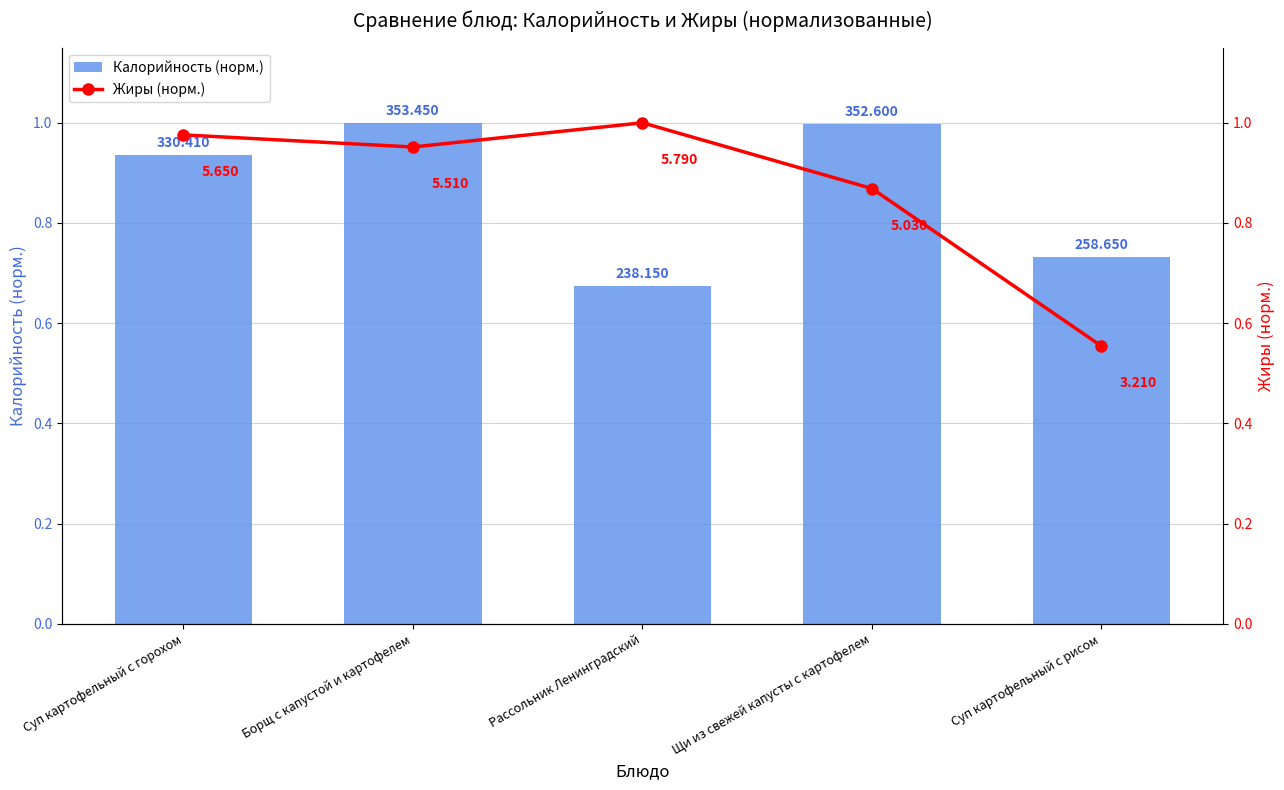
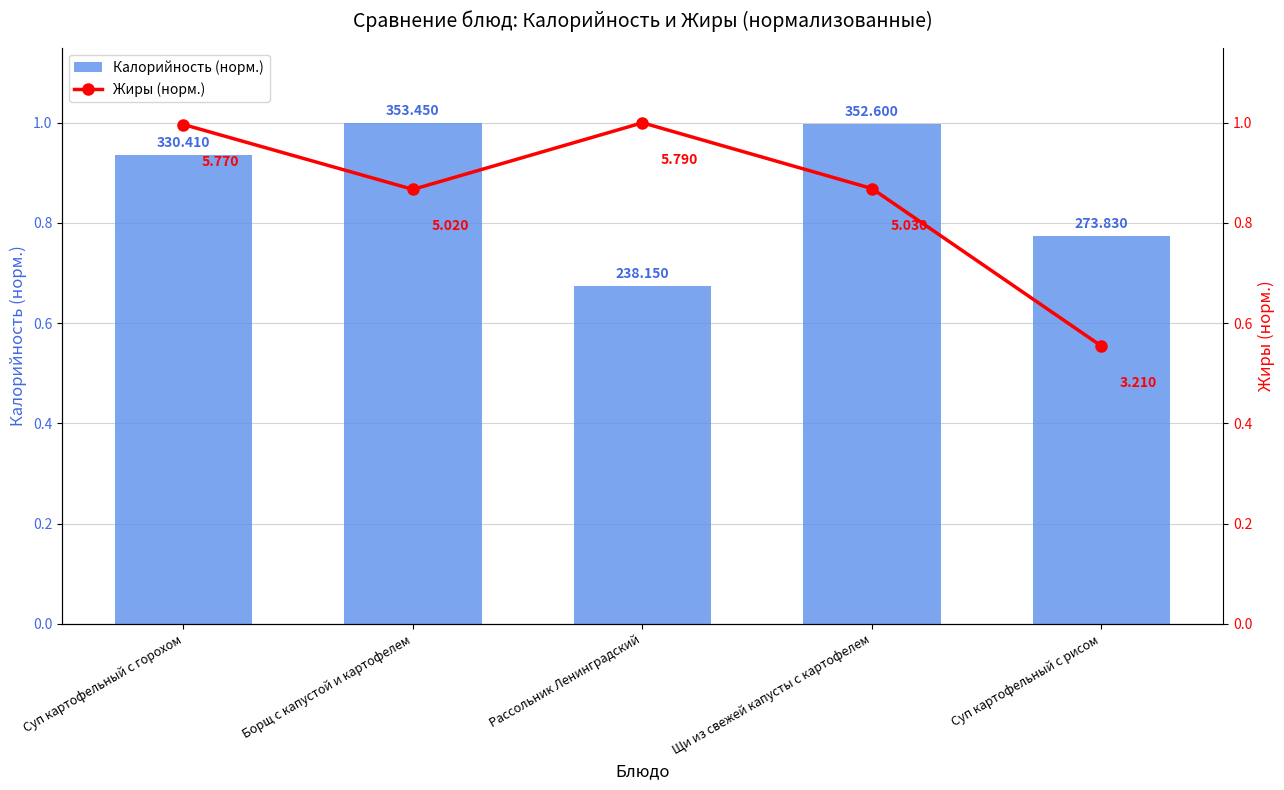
Калорийность (норм.), Суп картофельный с рисом: 258.650 -> 273.830
Жиры (норм.), Суп картофельный с горохом: 5.650 -> 5.770
Жиры (норм.), Борщ с капустой и картофелем: 5.510 -> 5.020
